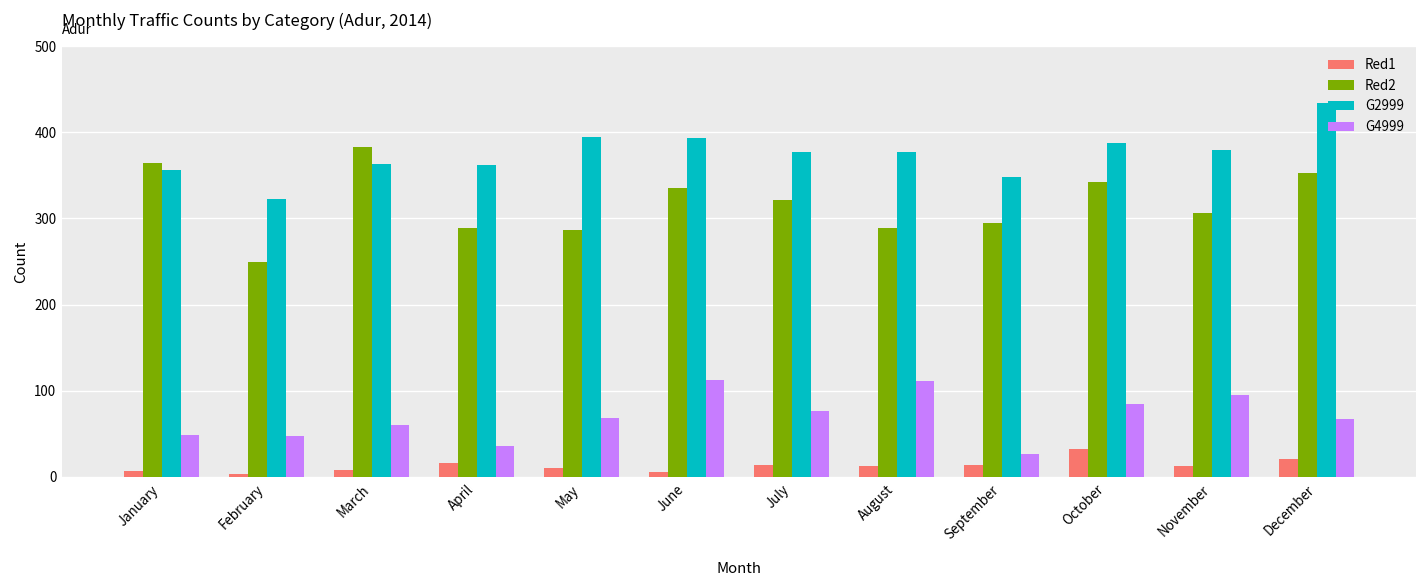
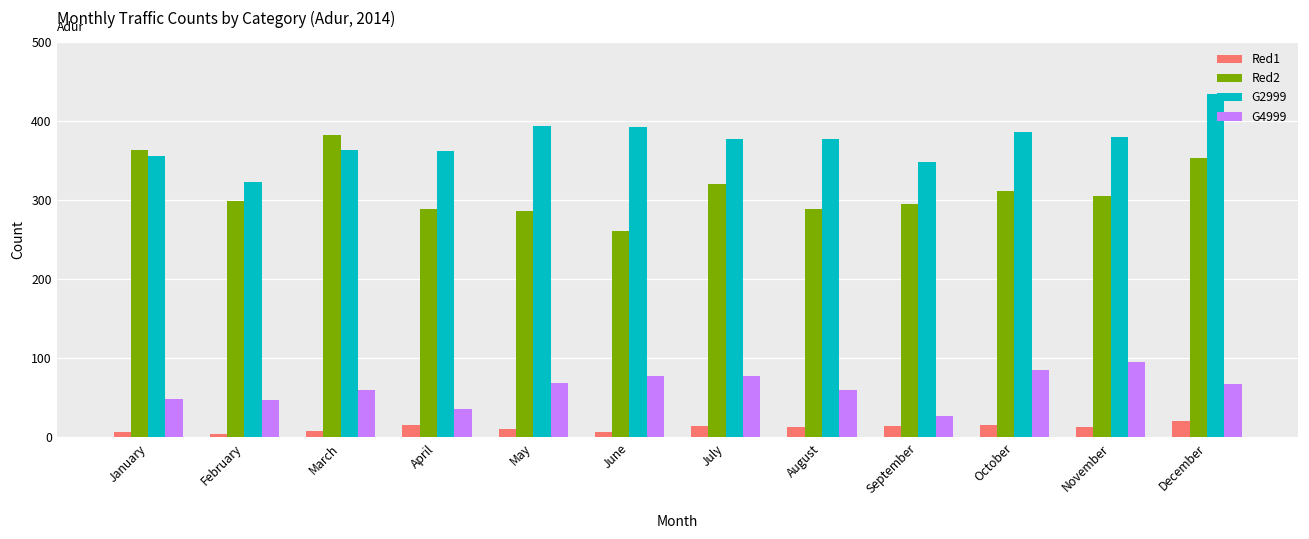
Red2, February: 250 -> 300
Red2, June: 340 -> 260
G4999, June: 110 -> 80
G4999, August: 110 -> 60
Red1, October: 30 -> 20
Red2, October: 340 -> 310
